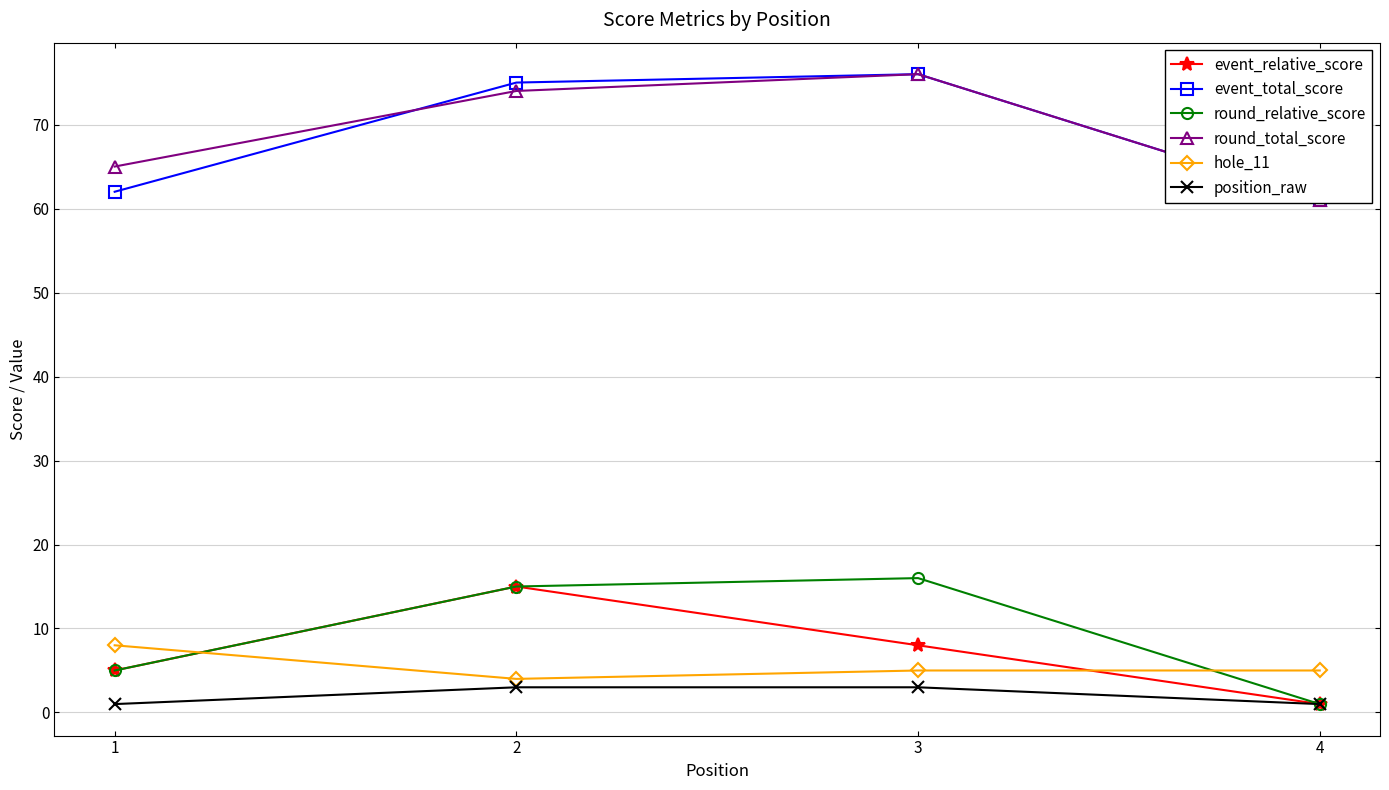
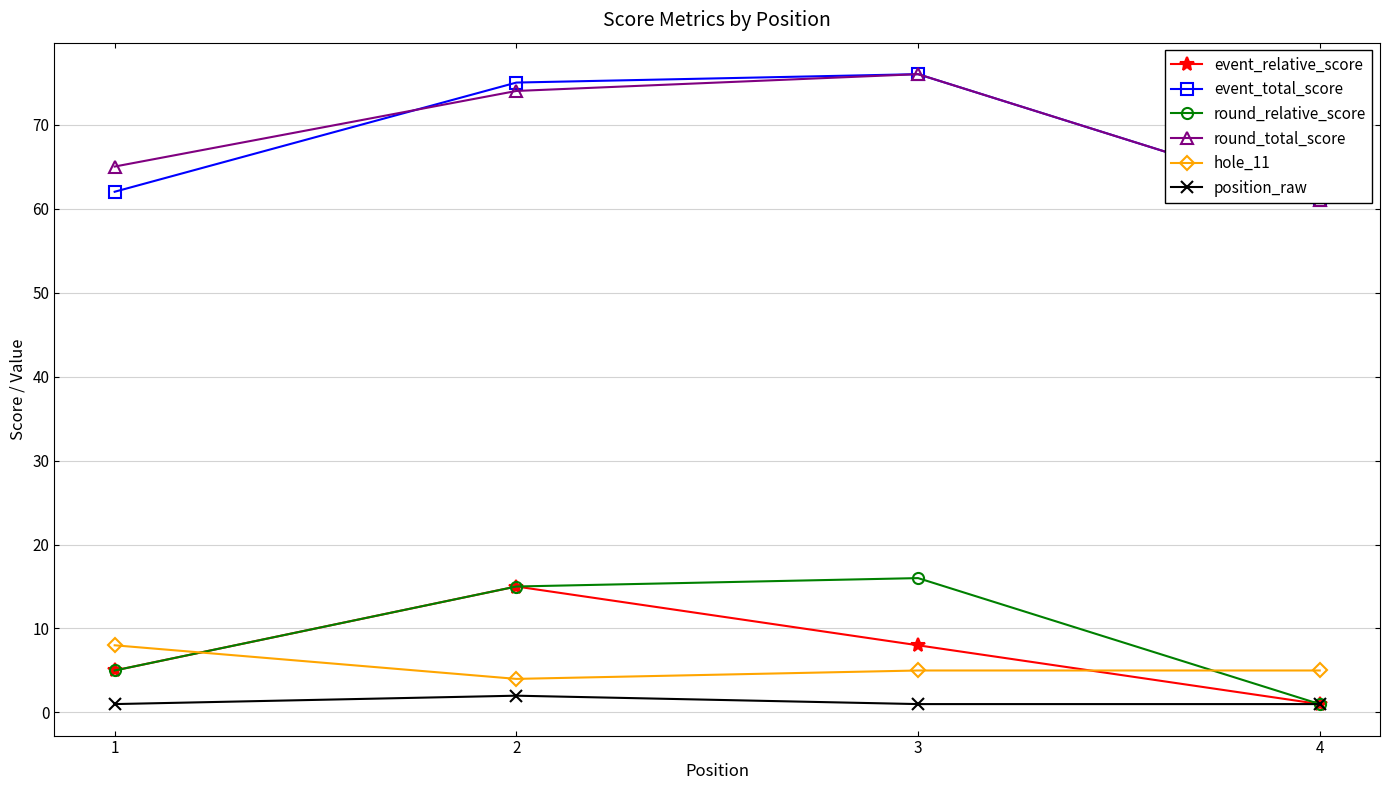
position_raw, 2: 3 -> 2
position_raw, 3: 3 -> 1
